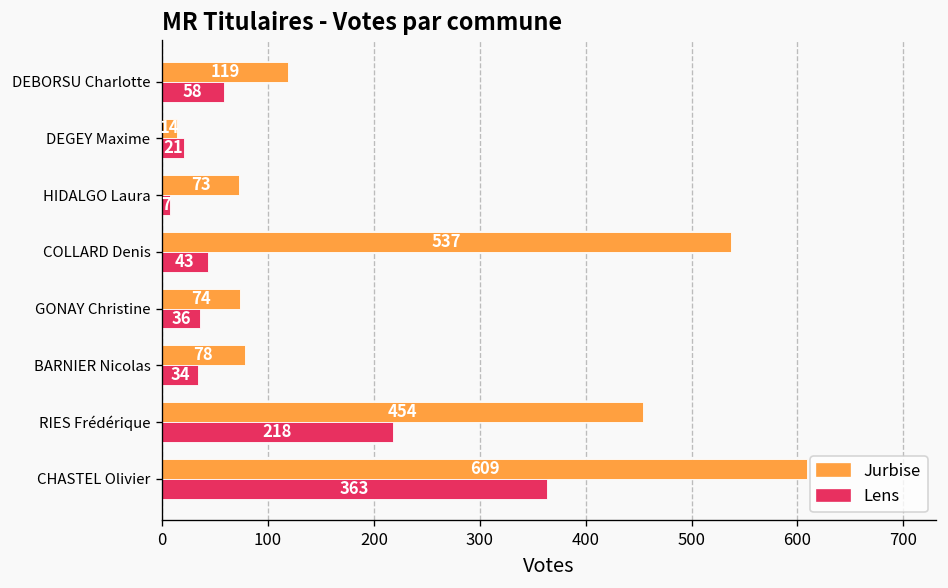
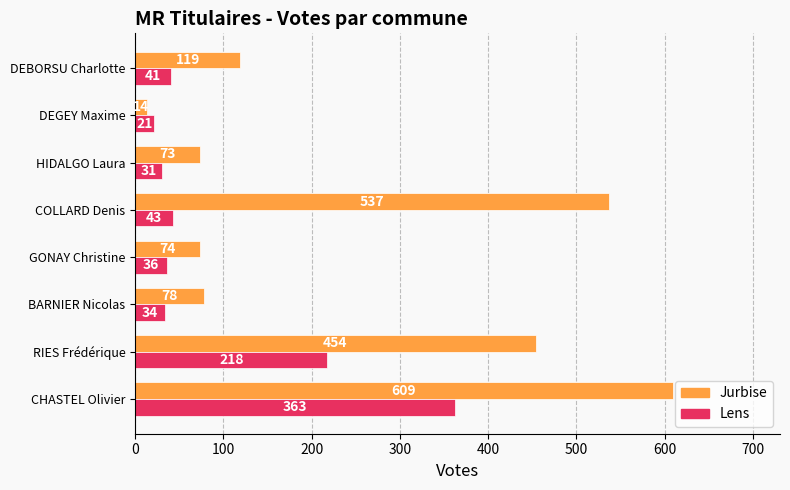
Lens, DEBORSU Charlotte: 58 -> 41
Lens, HIDALGO Laura: 7 -> 31
